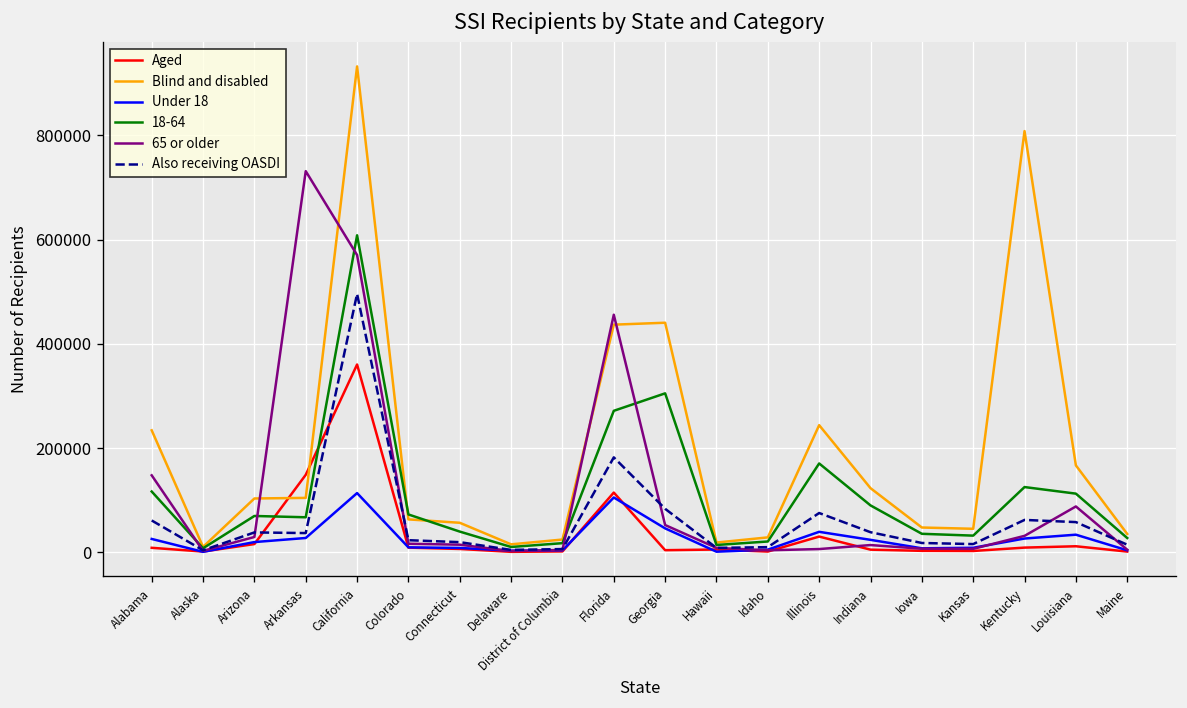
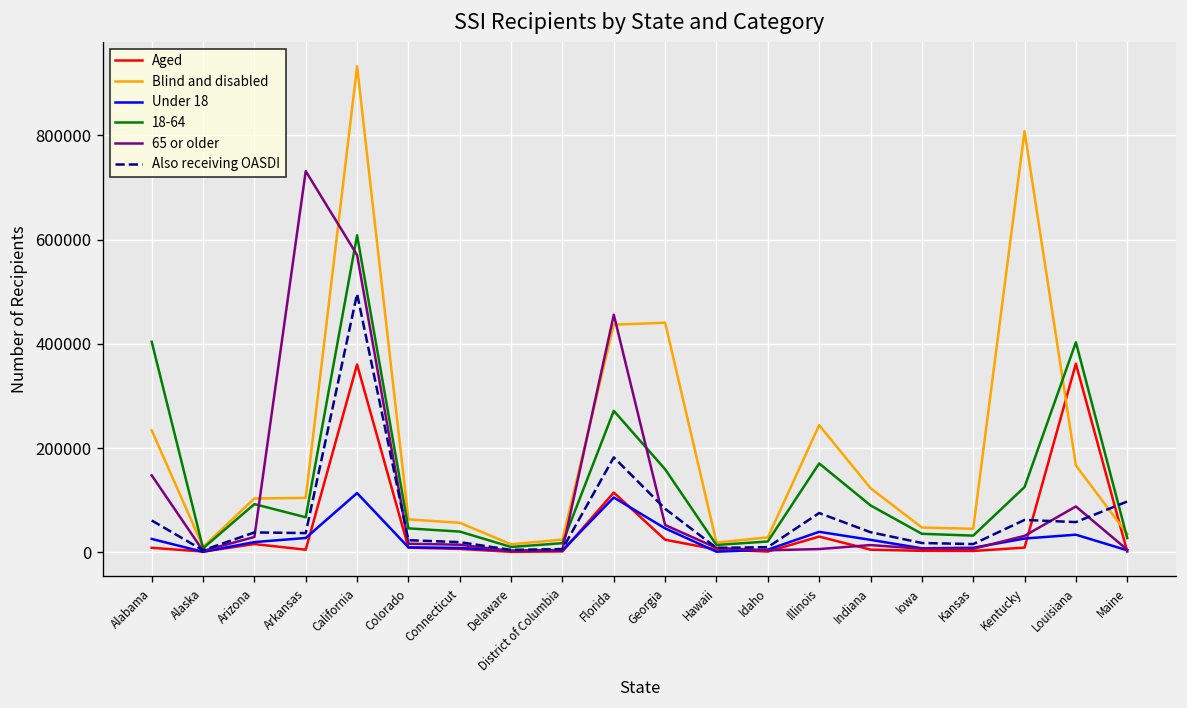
18-64, Alabama: 120000 -> 400000
18-64, Arizona: 70000 -> 90000
Aged, Arkansas: 150000 -> 10000
18-64, Colorado: 70000 -> 50000
Aged, Georgia: 0 -> 20000
18-64, Georgia: 310000 -> 160000
Aged, Louisiana: 10000 -> 360000
18-64, Louisiana: 110000 -> 400000
Also receiving OASDI, Maine: 10000 -> 100000
